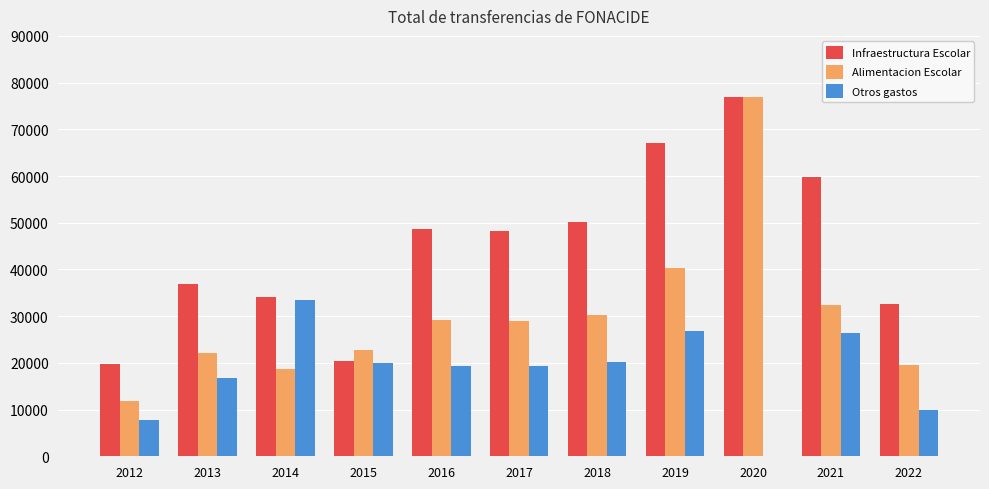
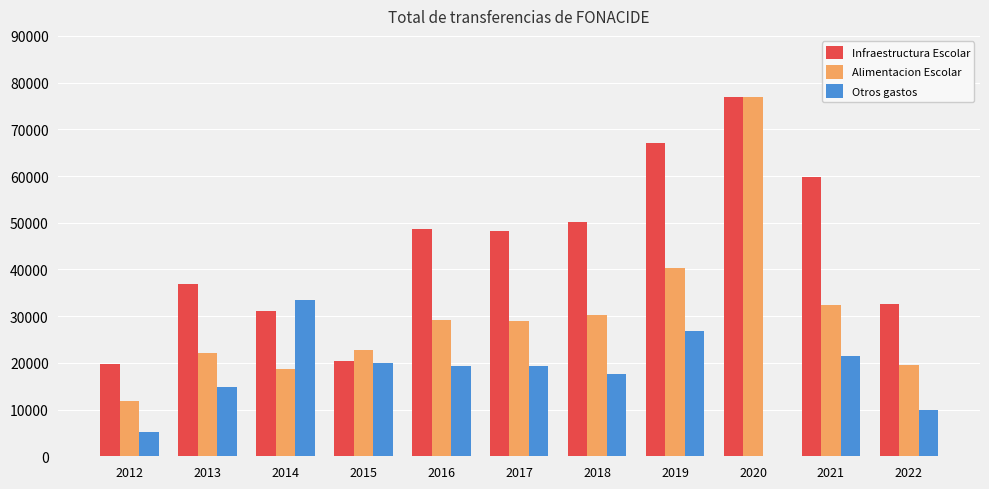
Otros gastos, 2012: 8000 -> 5000
Otros gastos, 2013: 17000 -> 15000
Infraestructura Escolar, 2014: 34000 -> 31000
Otros gastos, 2018: 20000 -> 18000
Otros gastos, 2021: 26000 -> 22000
